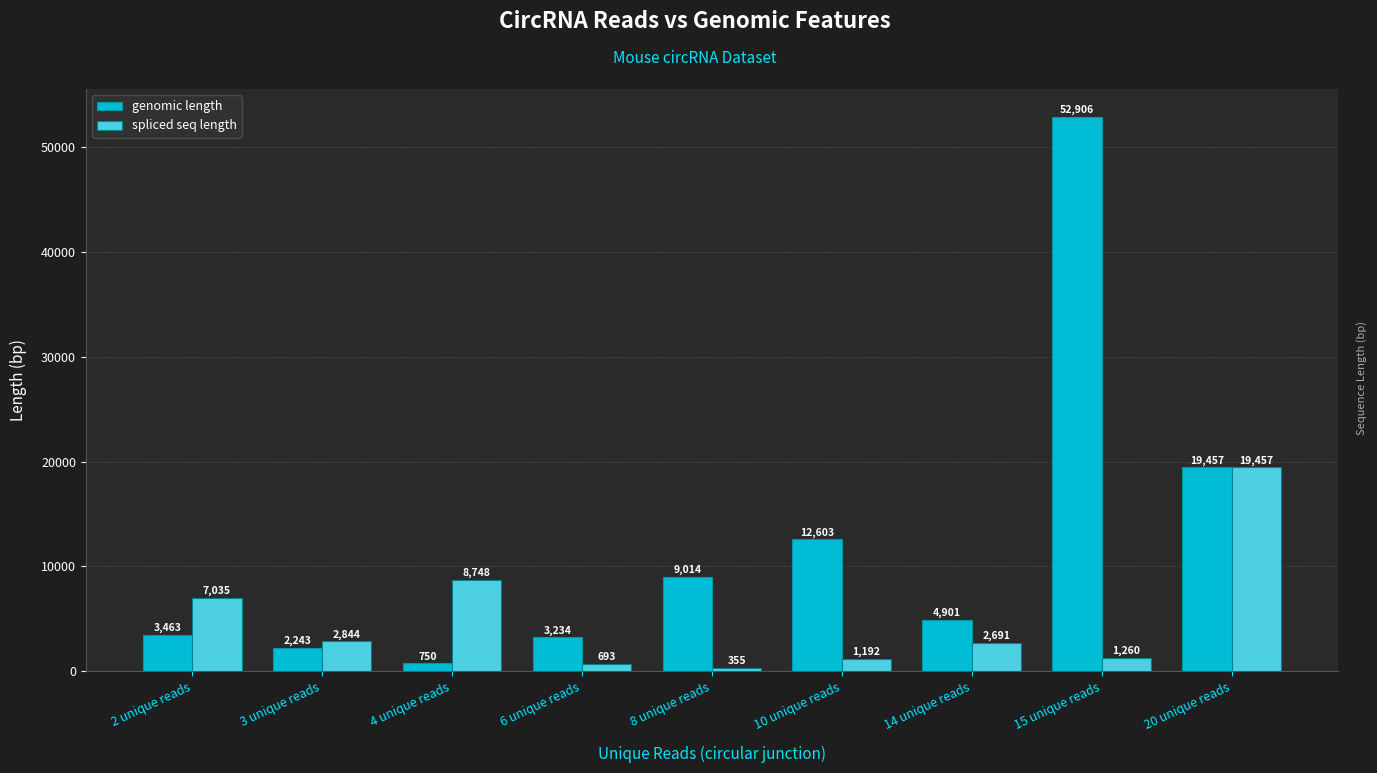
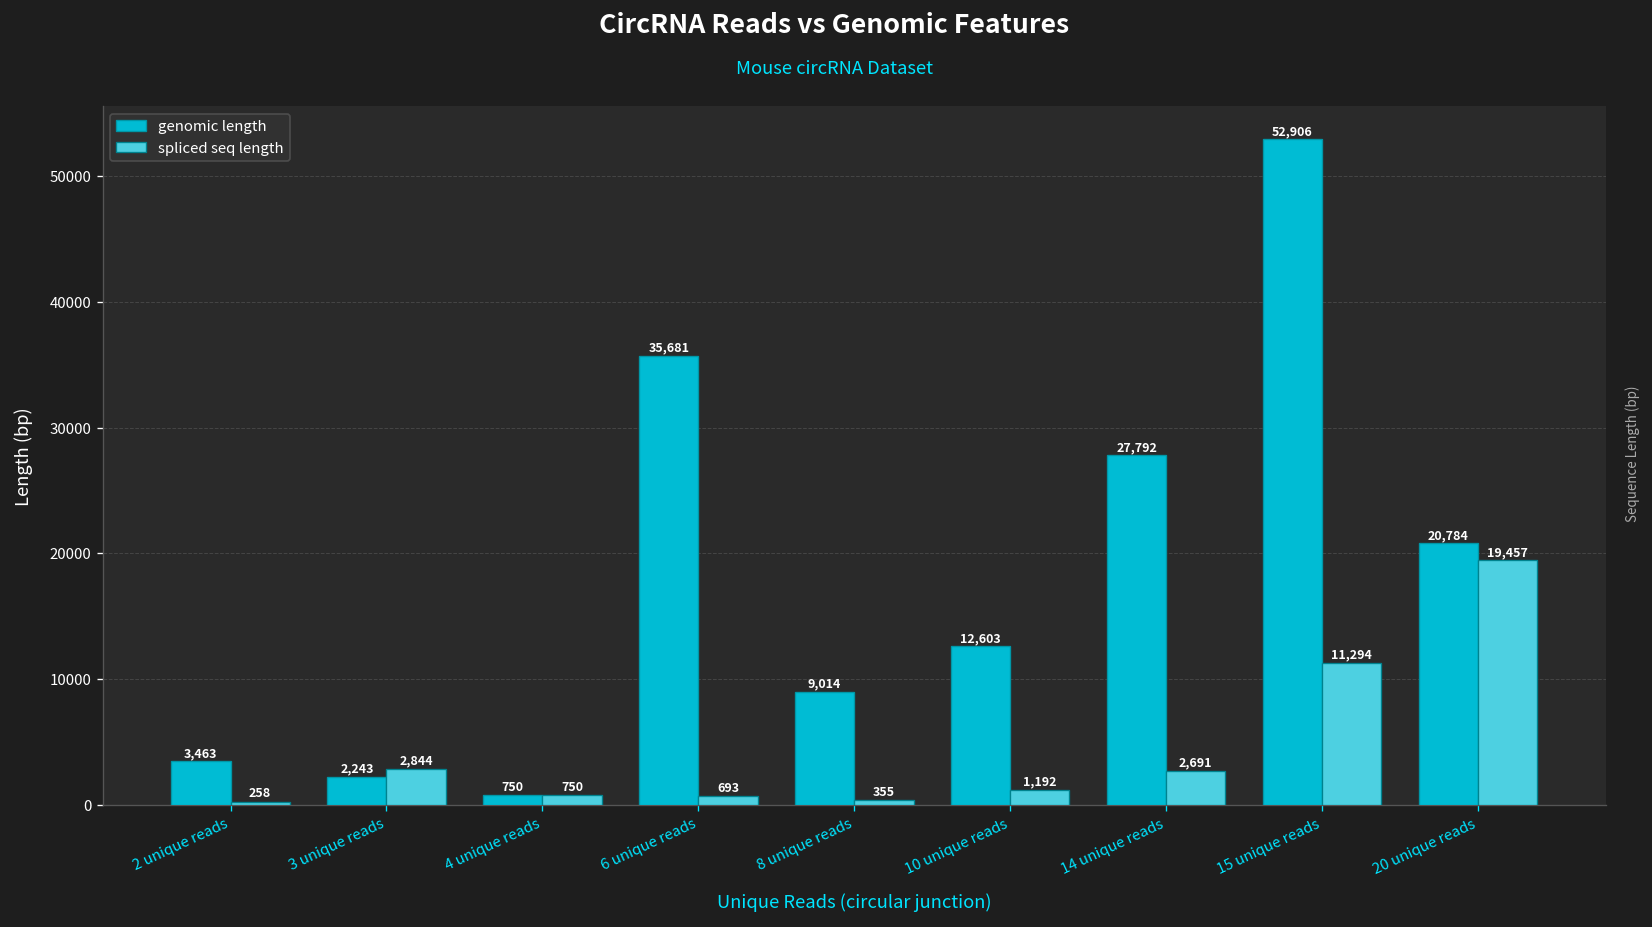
spliced seq length, 2 unique reads: 7,035 -> 258
spliced seq length, 4 unique reads: 8,748 -> 750
genomic length, 6 unique reads: 3,234 -> 35,681
genomic length, 14 unique reads: 4,901 -> 27,792
spliced seq length, 15 unique reads: 1,260 -> 11,294
genomic length, 20 unique reads: 19,457 -> 20,784
